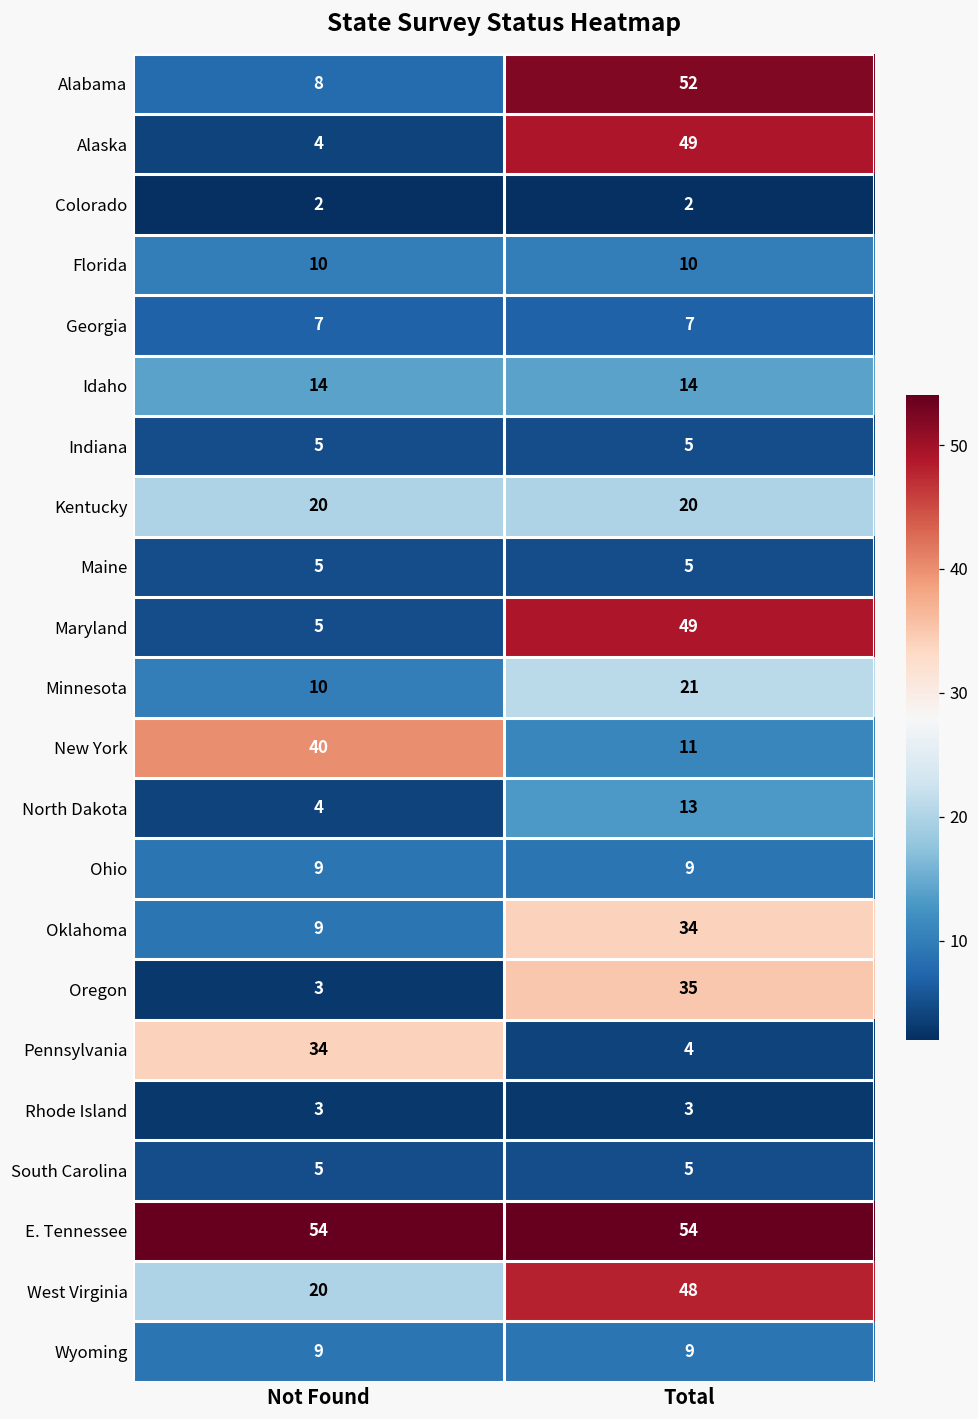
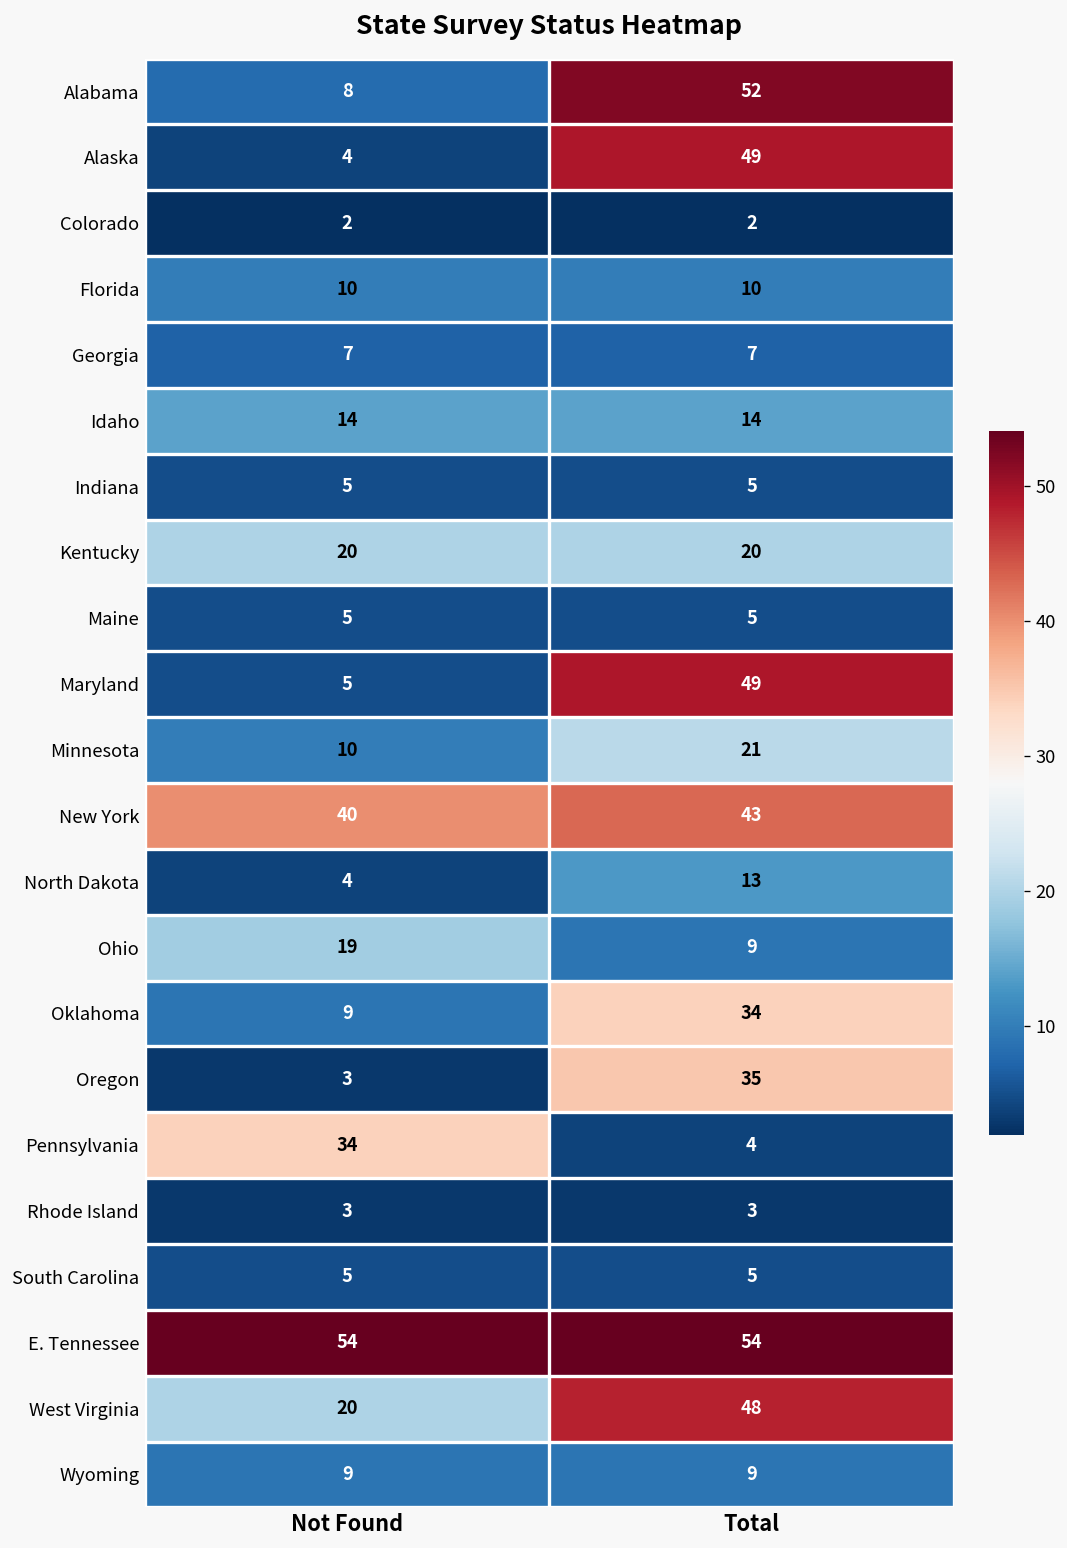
New York, Total: 11 -> 43
Ohio, Not Found: 9 -> 19
